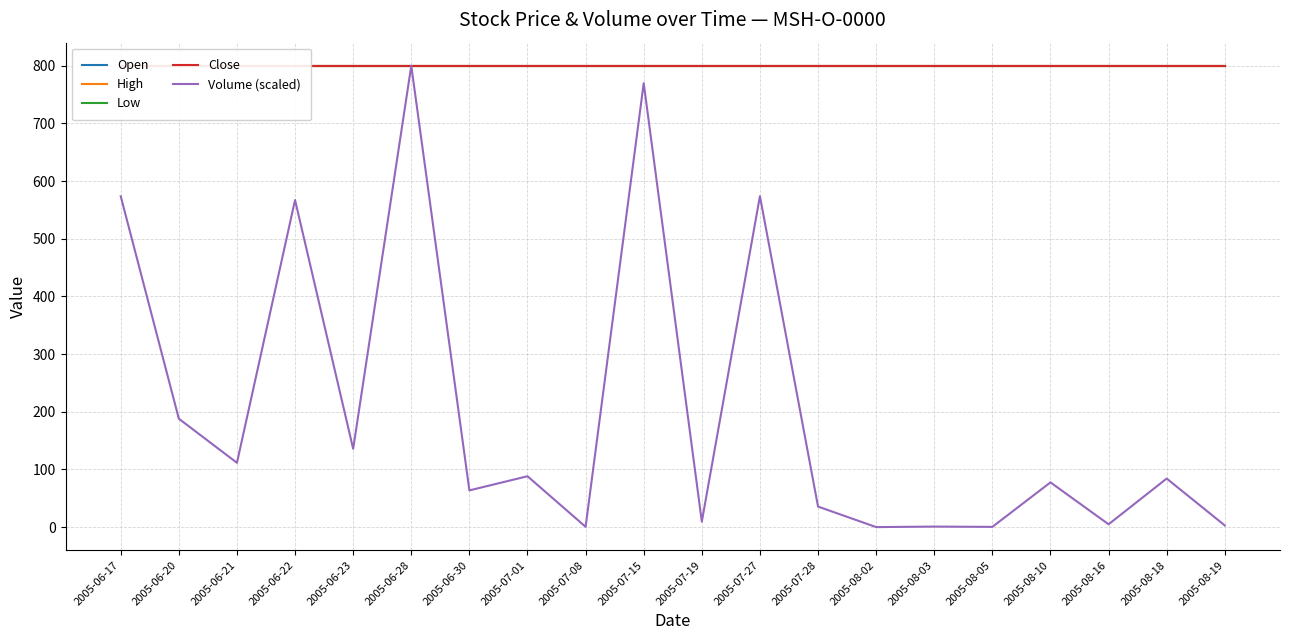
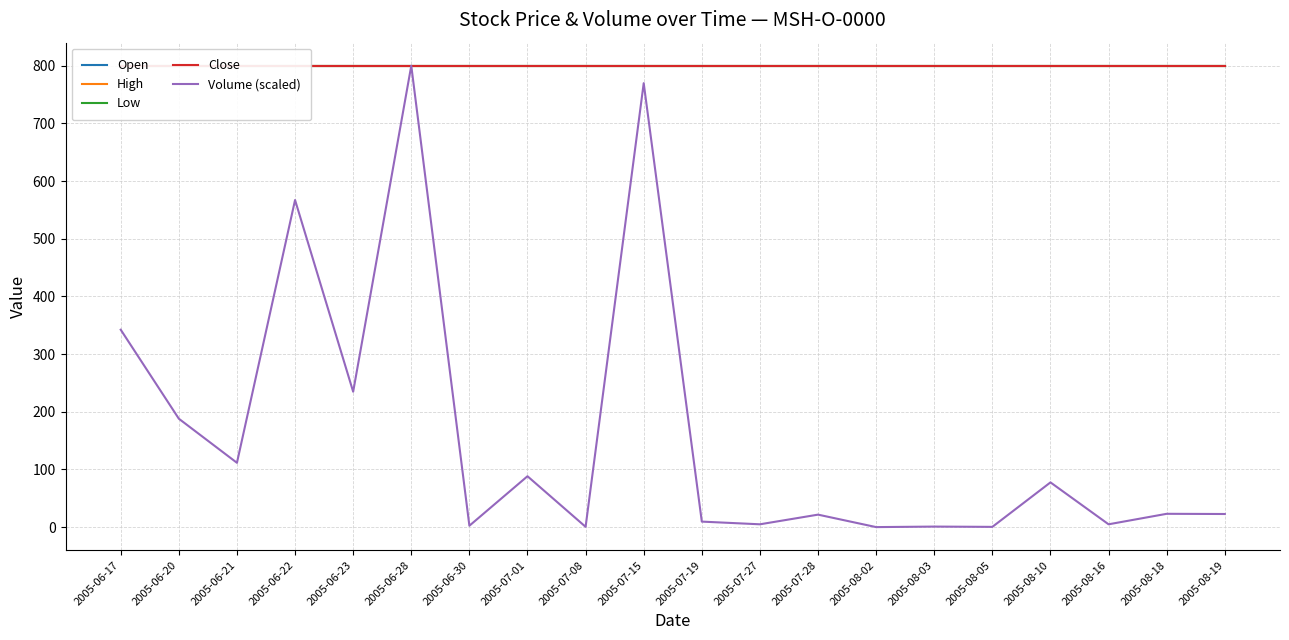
Volume (scaled), 2005-06-17: 570 -> 340
Volume (scaled), 2005-06-23: 140 -> 230
Volume (scaled), 2005-06-30: 60 -> 0
Volume (scaled), 2005-07-27: 570 -> 0
Volume (scaled), 2005-07-28: 40 -> 20
Volume (scaled), 2005-08-18: 80 -> 20
Volume (scaled), 2005-08-19: 0 -> 20
